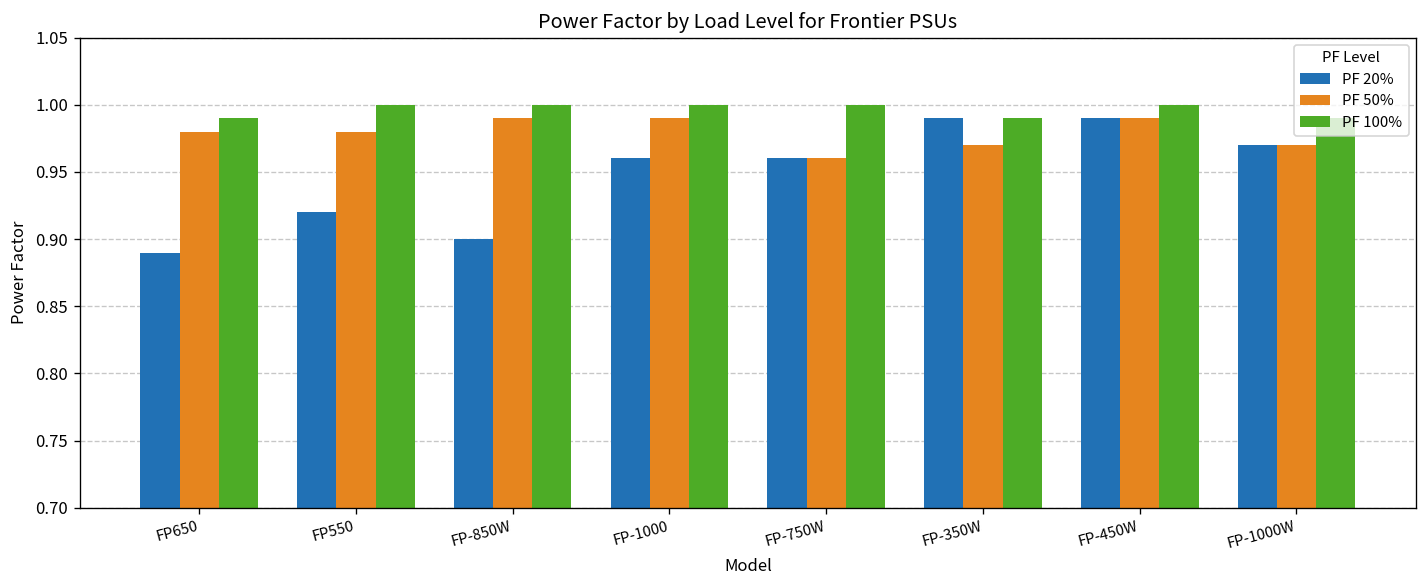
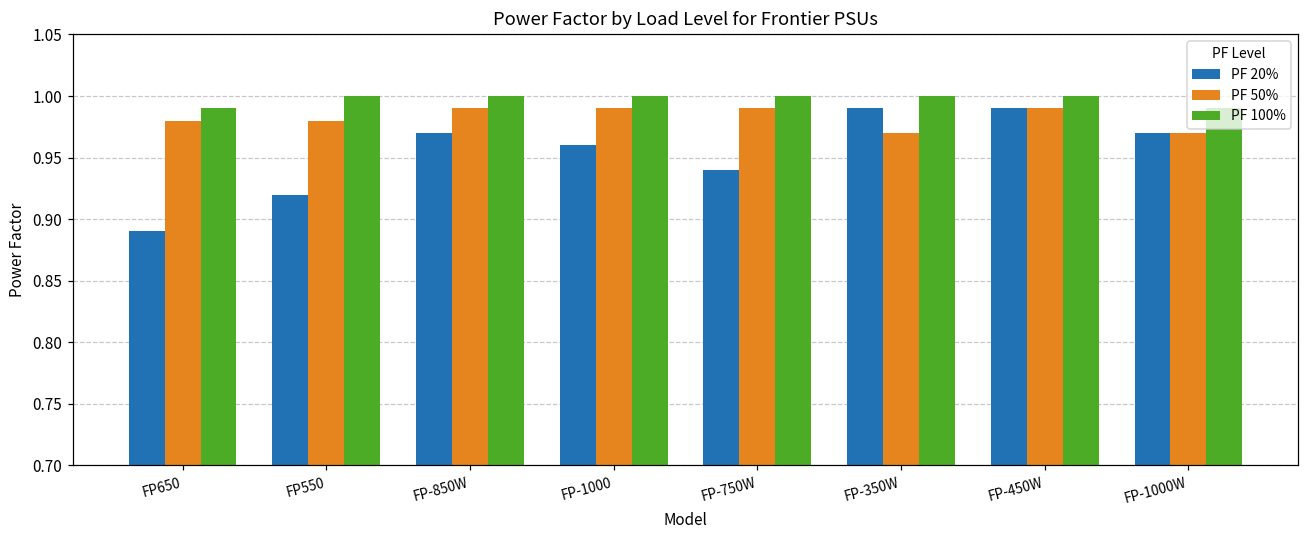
PF 20%, FP-850W: 0.90 -> 0.97
PF 20%, FP-750W: 0.96 -> 0.94
PF 50%, FP-750W: 0.96 -> 0.99
PF 100%, FP-350W: 0.99 -> 1.00
